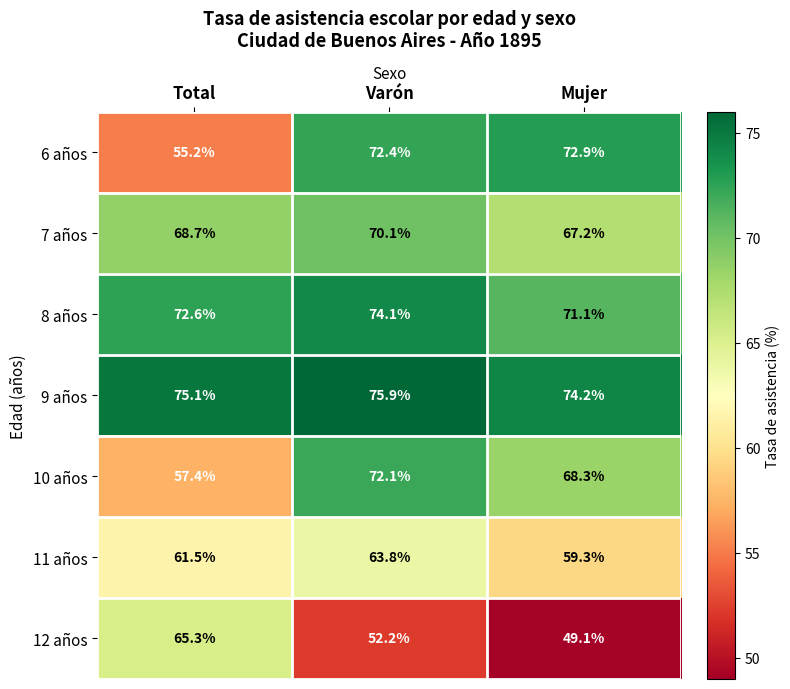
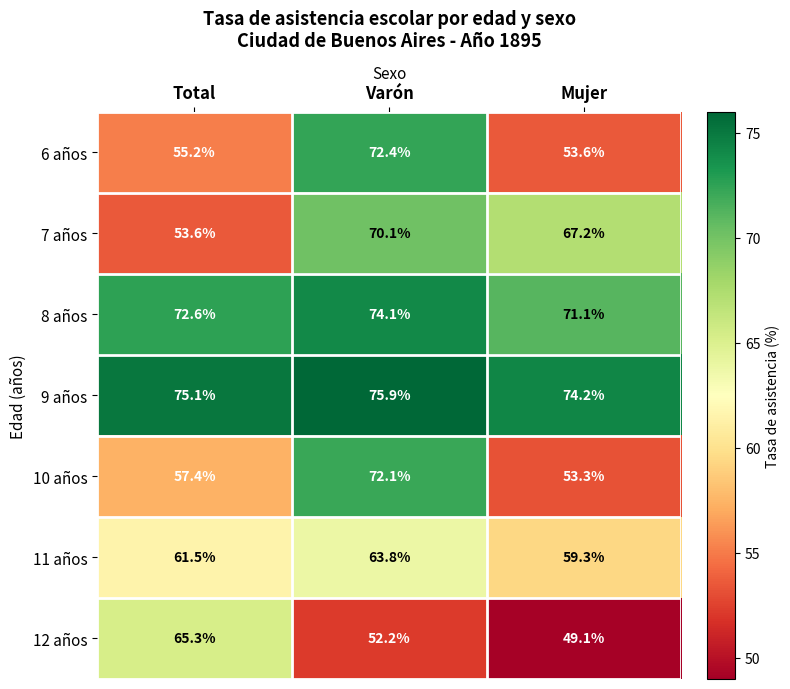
6 años, Mujer: 72.9% -> 53.6%
7 años, Total: 68.7% -> 53.6%
10 años, Mujer: 68.3% -> 53.3%
